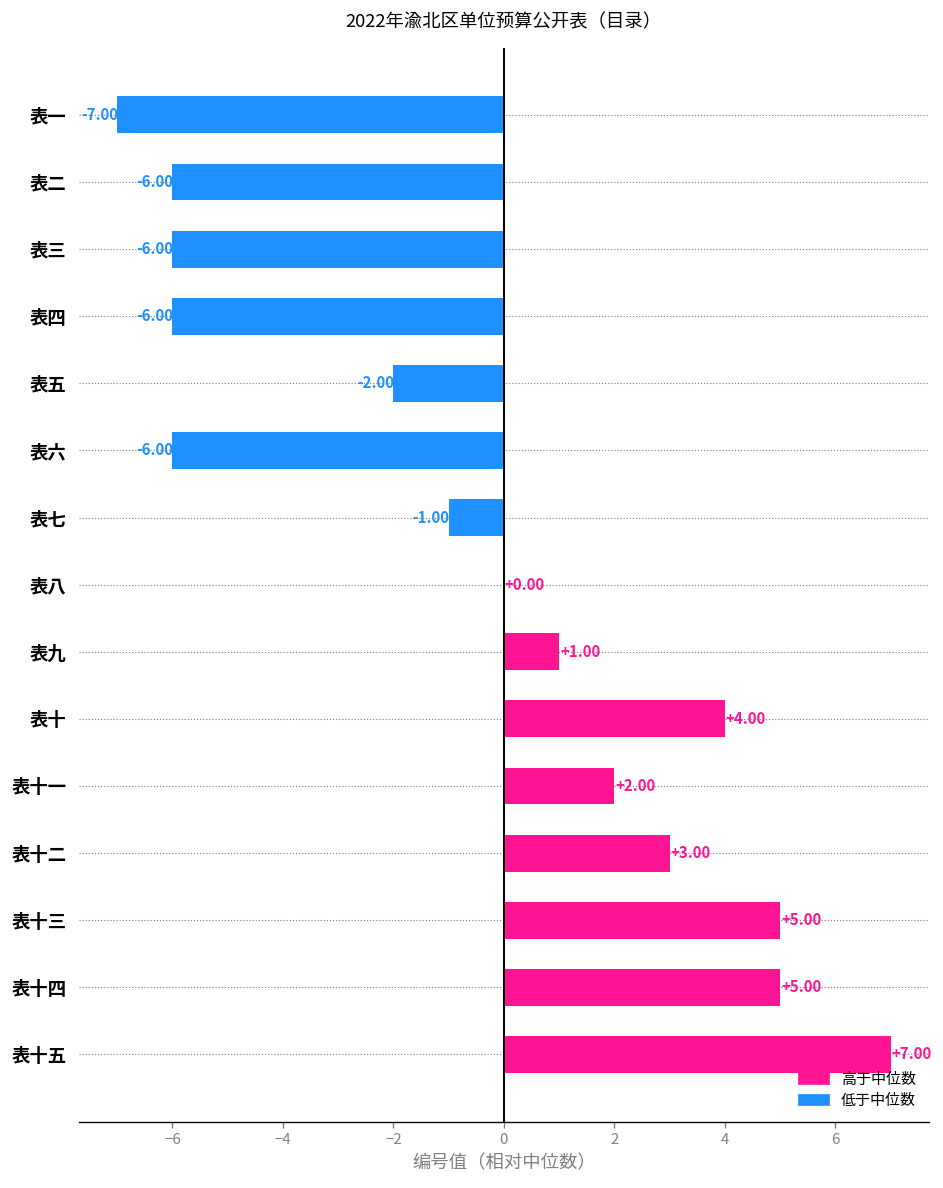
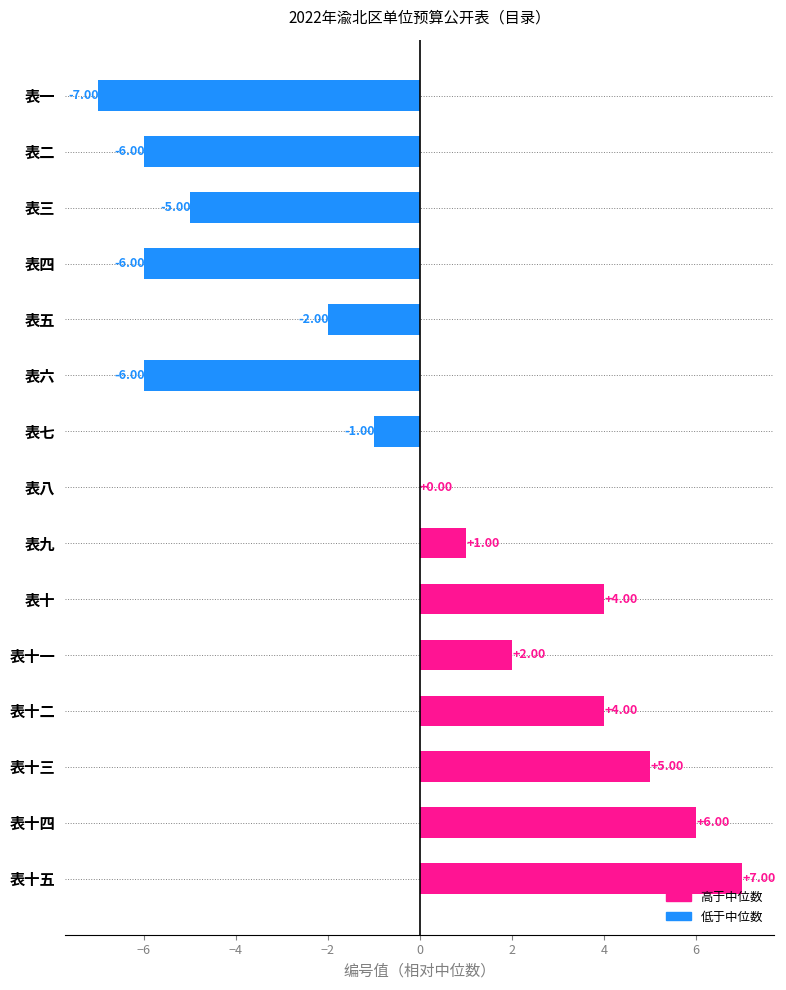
表三: -6.00 -> -5.00
表十二: +3.00 -> +4.00
表十四: +5.00 -> +6.00
